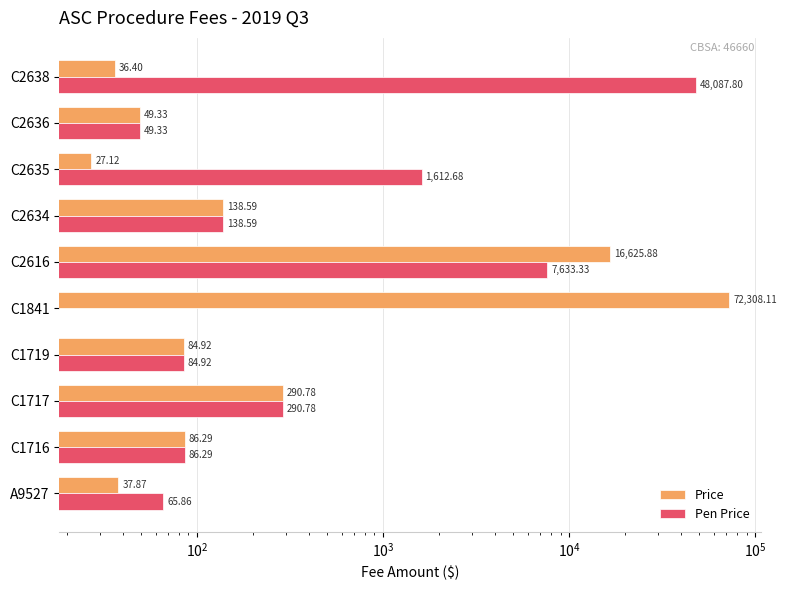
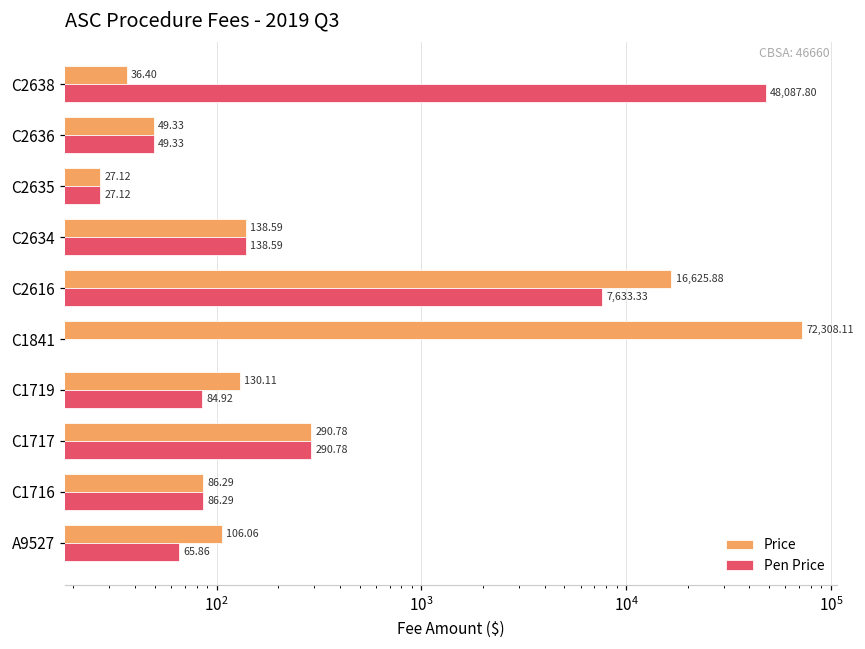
Pen Price, C2635: 1,612.68 -> 27.12
Price, C1719: 84.92 -> 130.11
Price, A9527: 37.87 -> 106.06
